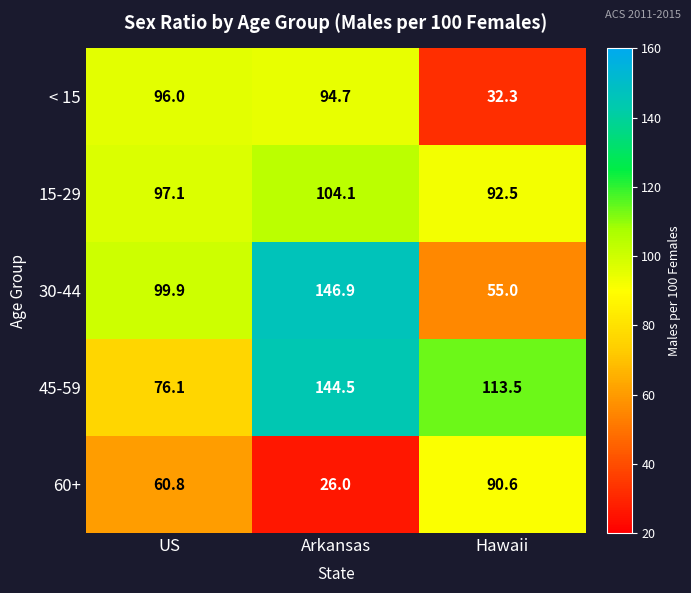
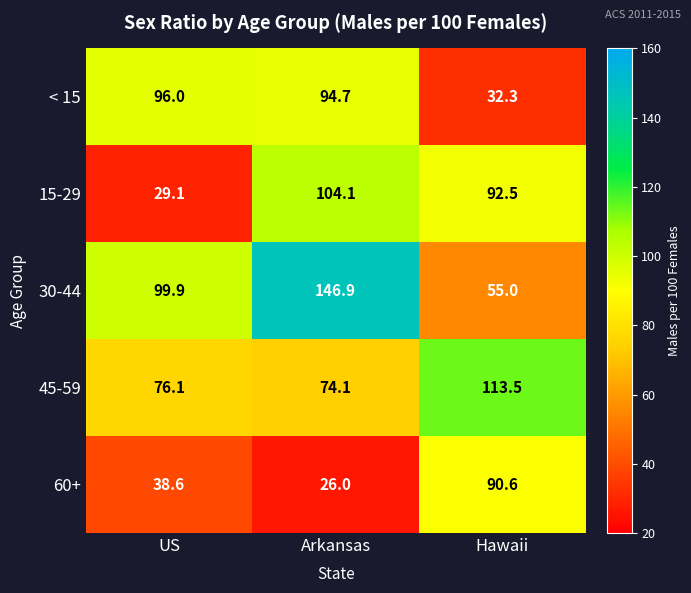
15-29, US: 97.1 -> 29.1
45-59, Arkansas: 144.5 -> 74.1
60+, US: 60.8 -> 38.6
